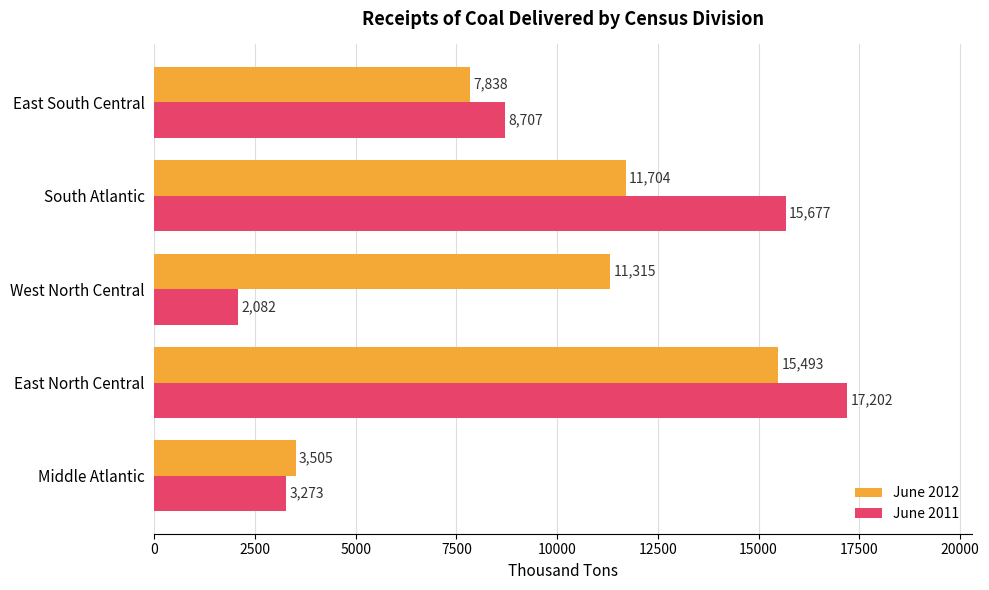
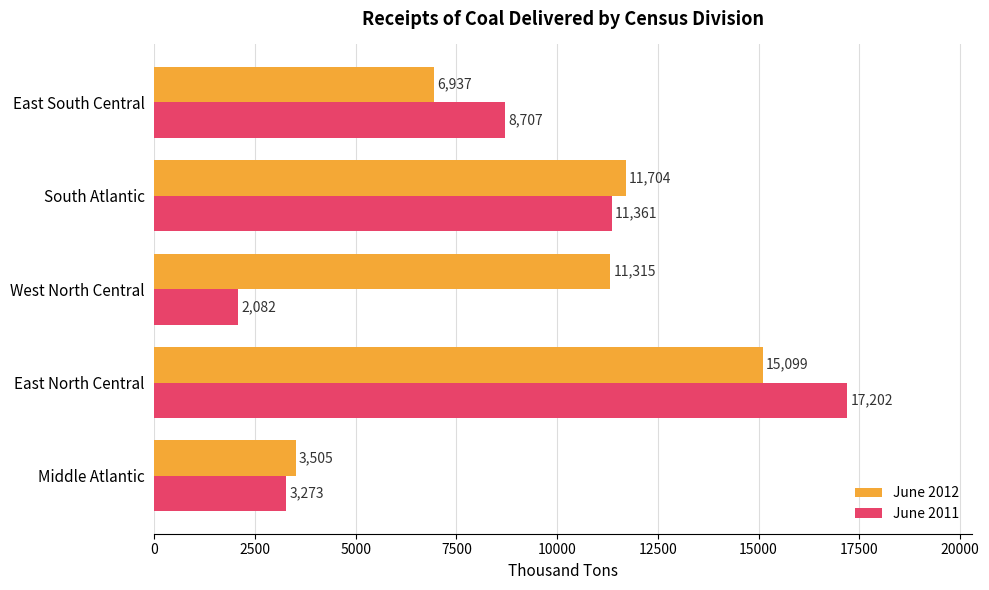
June 2012, East South Central: 7,838 -> 6,937
June 2011, South Atlantic: 15,677 -> 11,361
June 2012, East North Central: 15,493 -> 15,099
